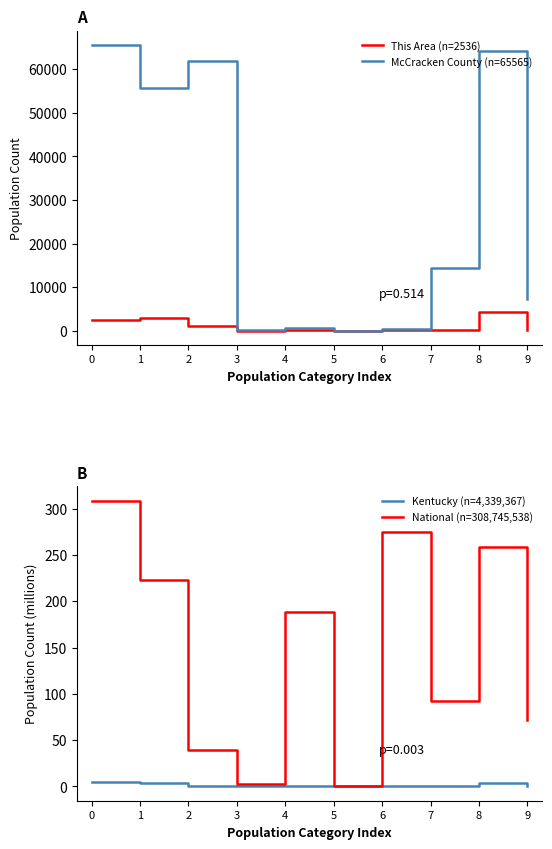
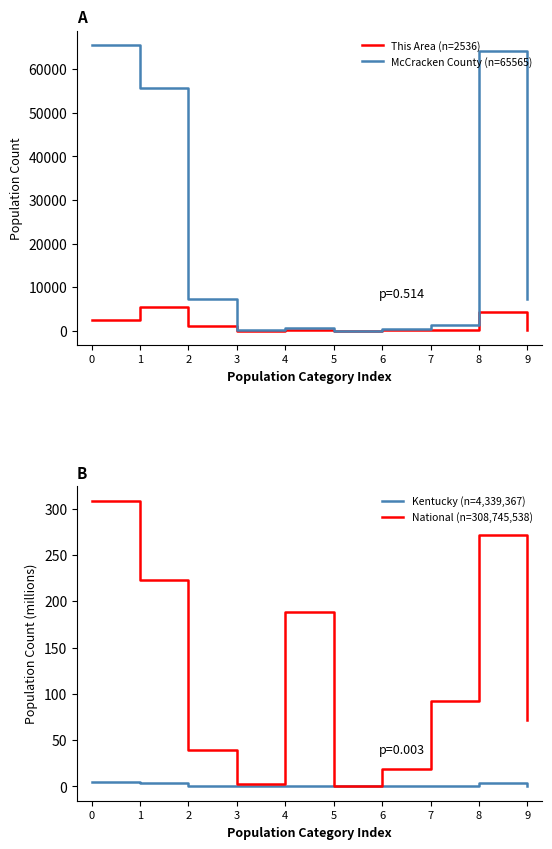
A, This Area (n=2536), 1: 3000 -> 5000
A, McCracken County (n=65565), 2: 62000 -> 7000
A, McCracken County (n=65565), 7: 14000 -> 1000
B, National (n=308,745,538), 6: 270 -> 20
B, National (n=308,745,538), 8: 260 -> 270
